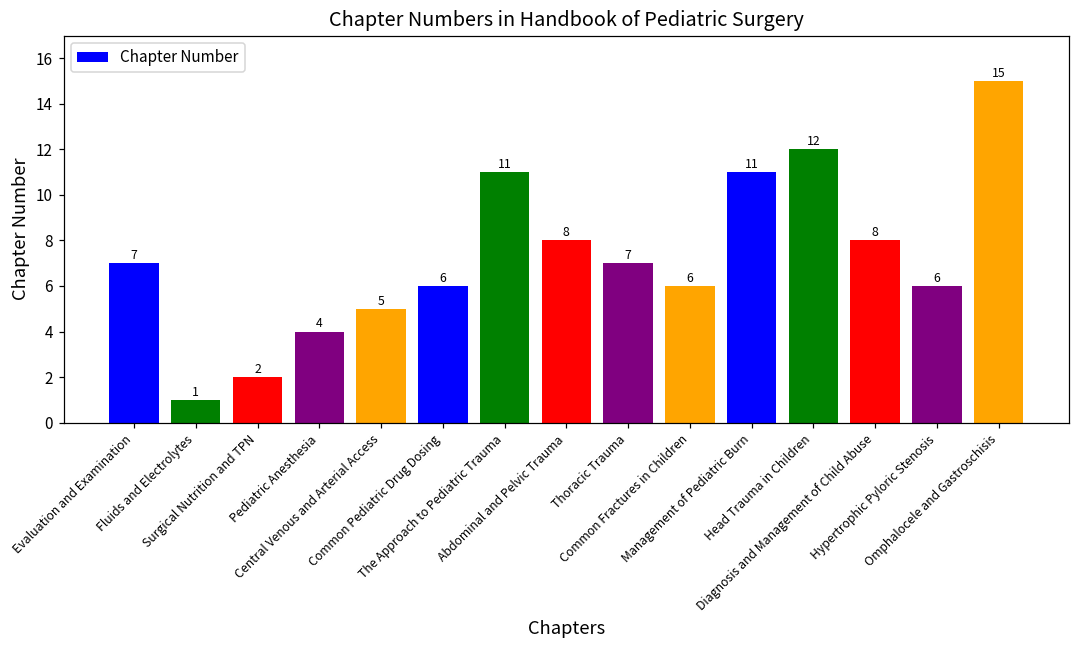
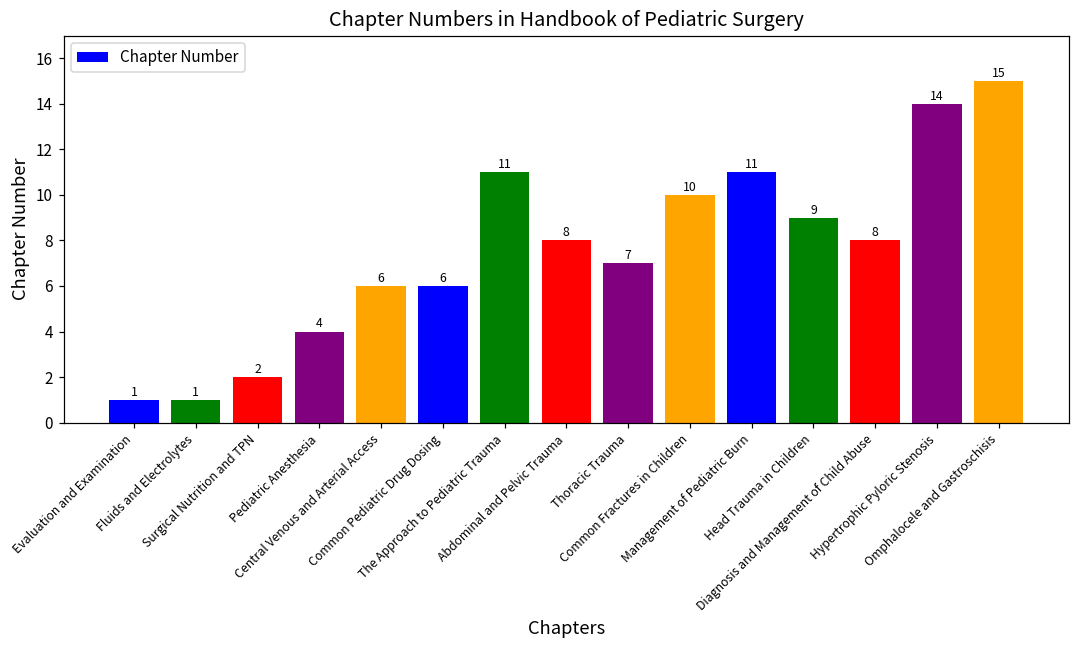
Evaluation and Examination: 7 -> 1
Central Venous and Arterial Access: 5 -> 6
Common Fractures in Children: 6 -> 10
Head Trauma in Children: 12 -> 9
Hypertrophic Pyloric Stenosis: 6 -> 14
